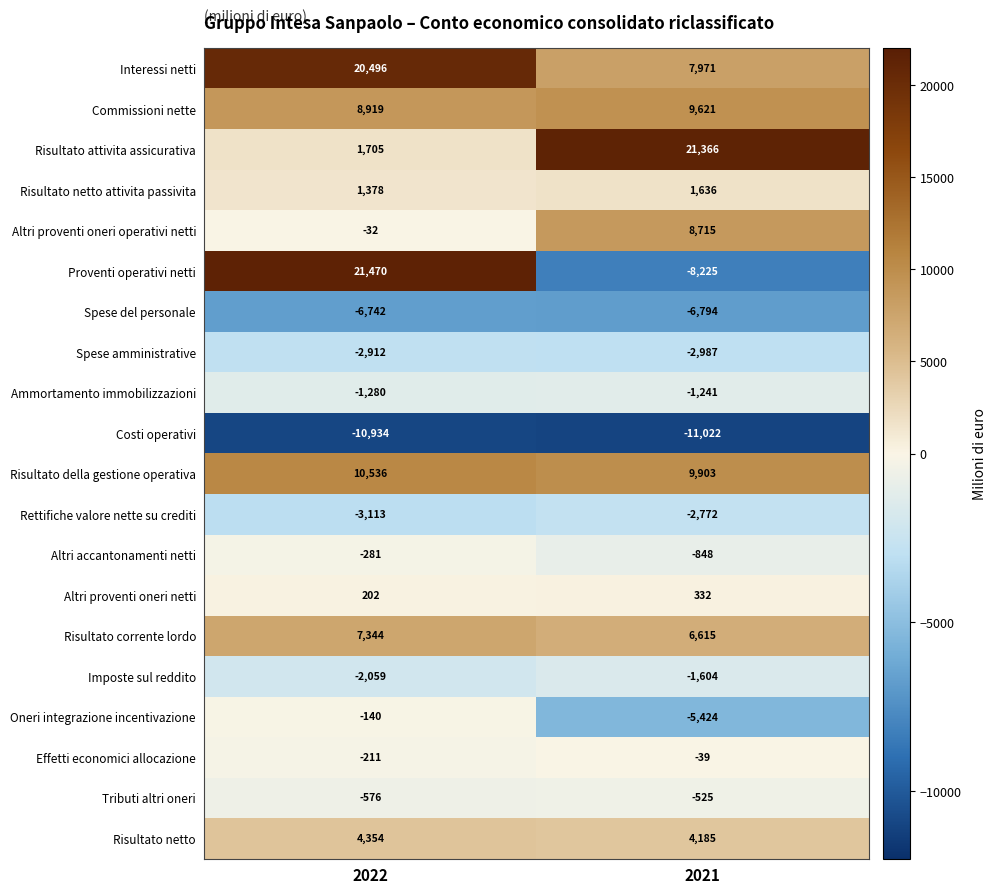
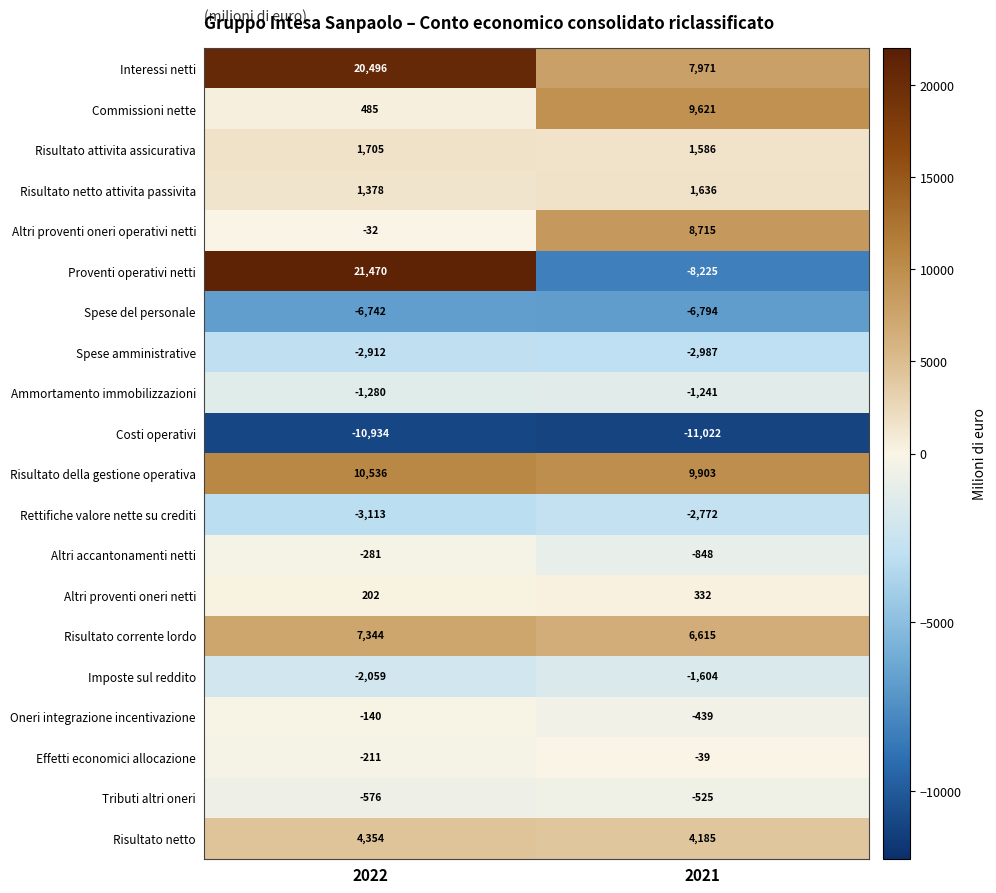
Commissioni nette, 2022: 8,919 -> 485
Risultato attivita assicurativa, 2021: 21,366 -> 1,586
Oneri integrazione incentivazione, 2021: -5,424 -> -439
